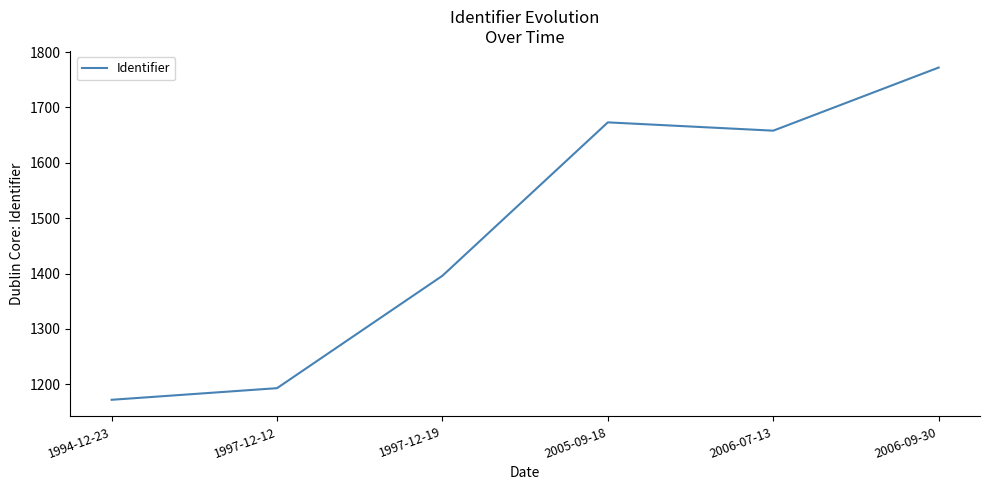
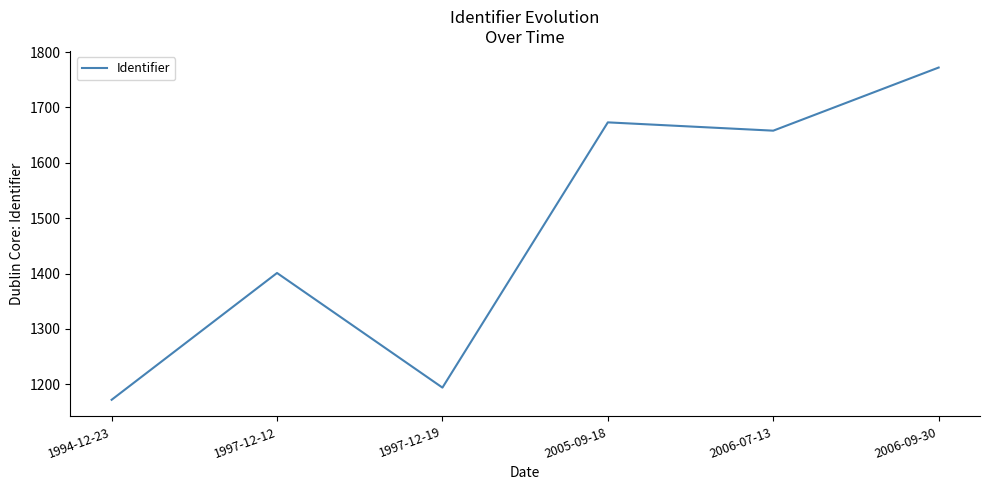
1997-12-12: 1190 -> 1400
1997-12-19: 1400 -> 1190
